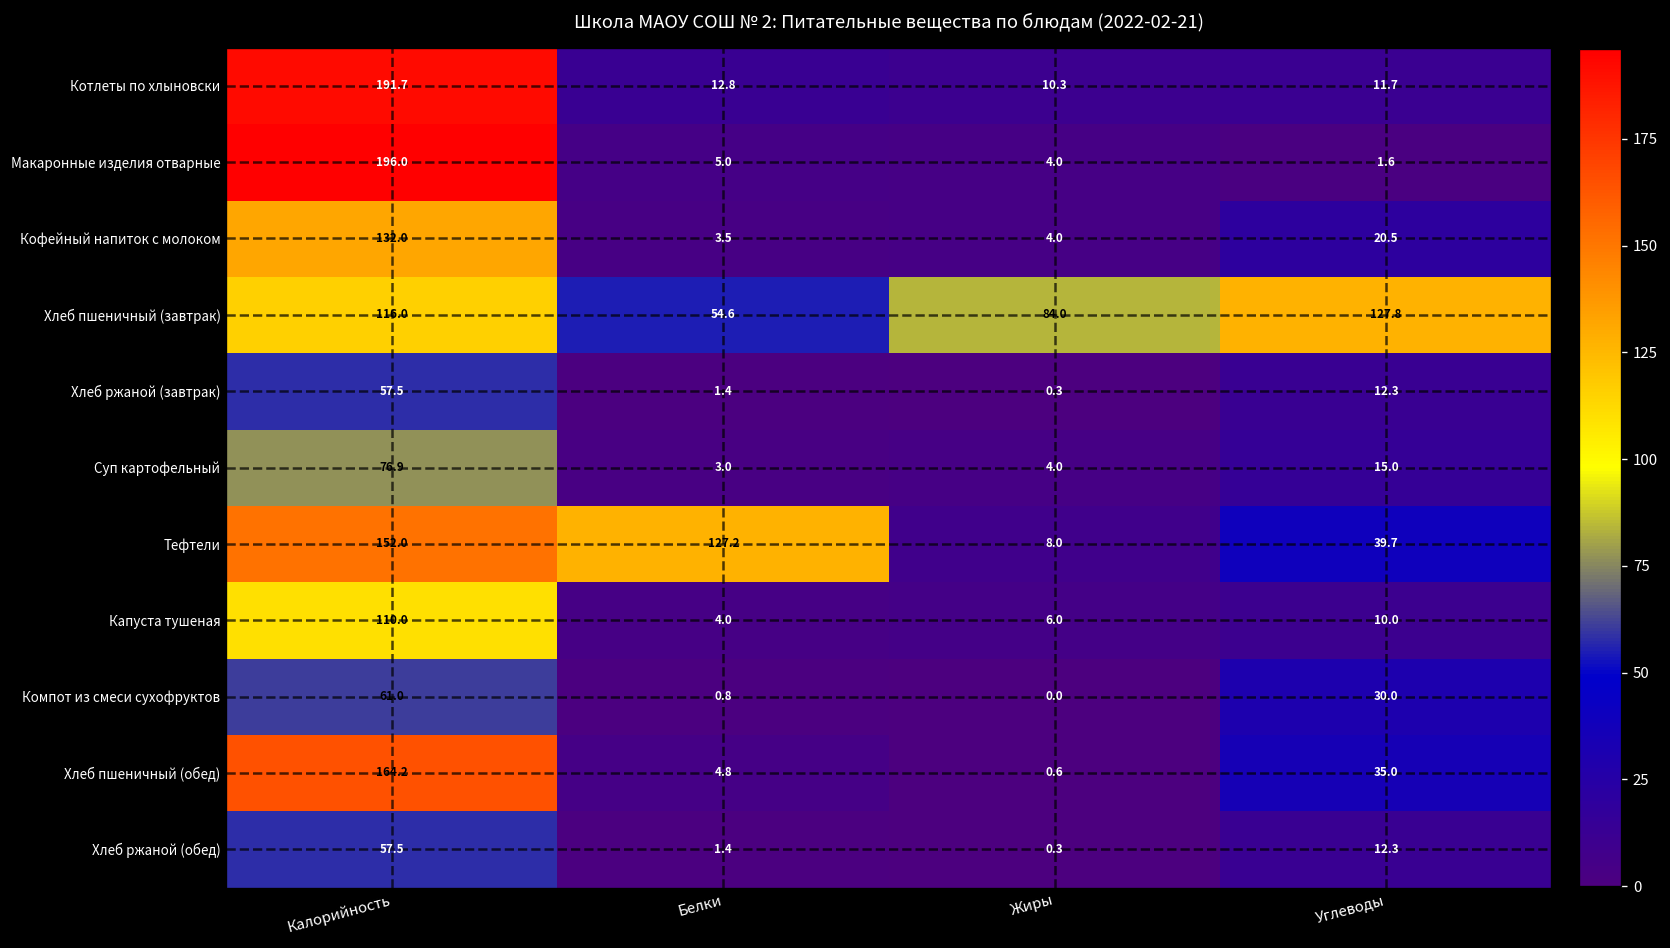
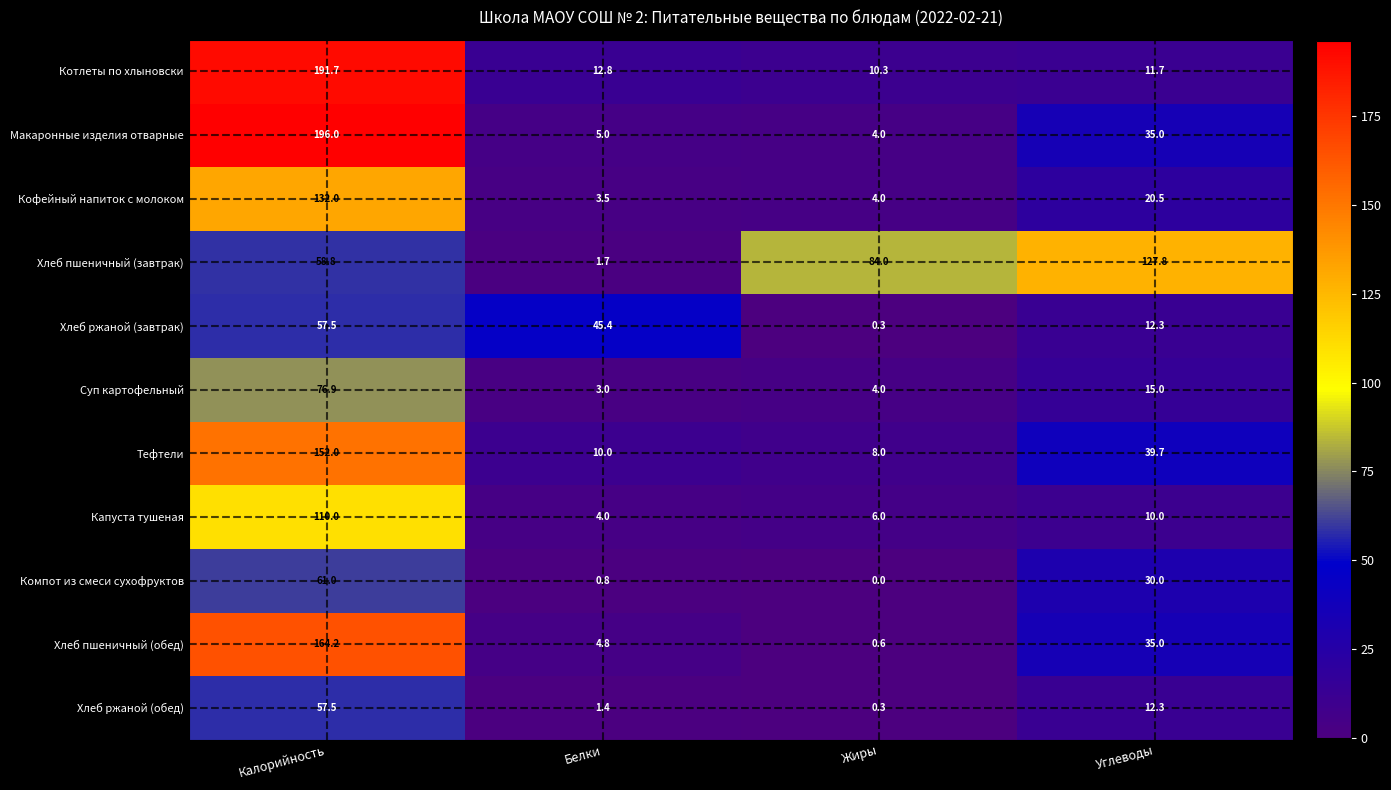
Макаронные изделия отварные, Углеводы: 1.6 -> 35.0
Хлеб пшеничный (завтрак), Калорийность: 116.0 -> 58.8
Хлеб пшеничный (завтрак), Белки: 54.6 -> 1.7
Хлеб ржаной (завтрак), Белки: 1.4 -> 45.4
Тефтели, Белки: 127.2 -> 10.0
